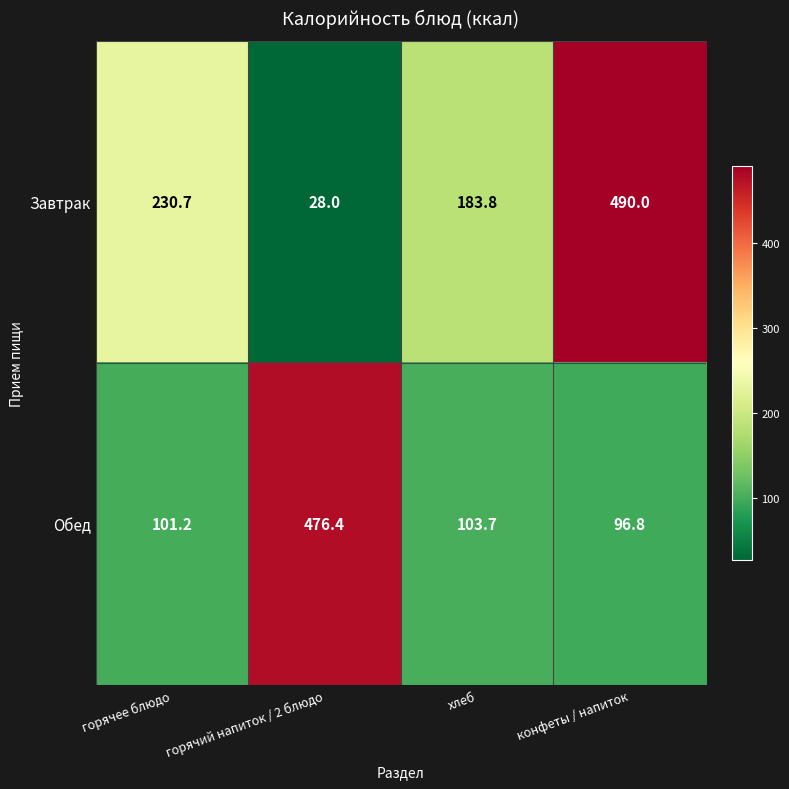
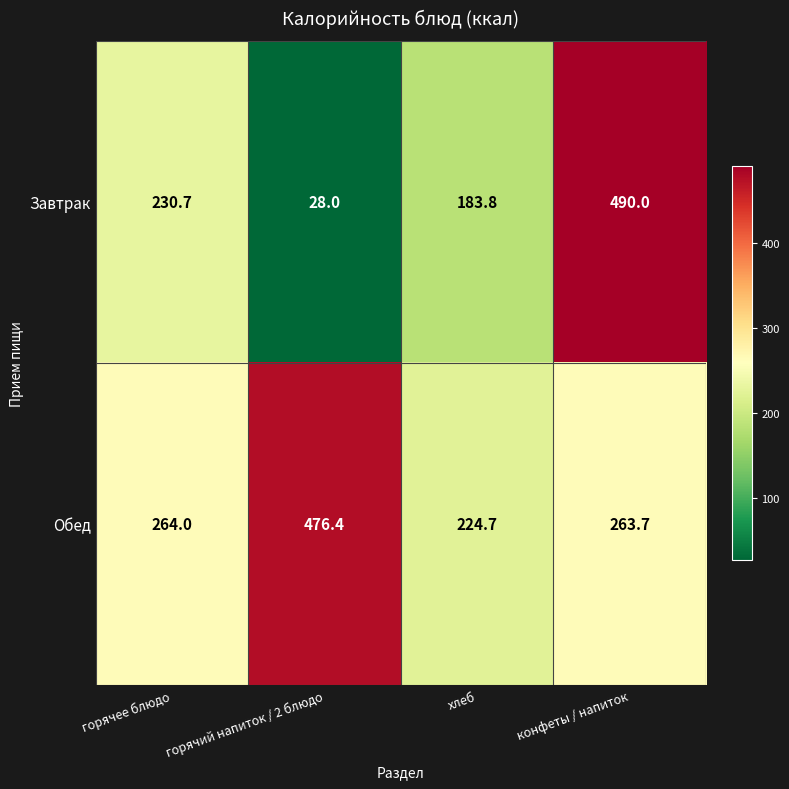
Обед, горячее блюдо: 101.2 -> 264.0
Обед, хлеб: 103.7 -> 224.7
Обед, конфеты / напиток: 96.8 -> 263.7
